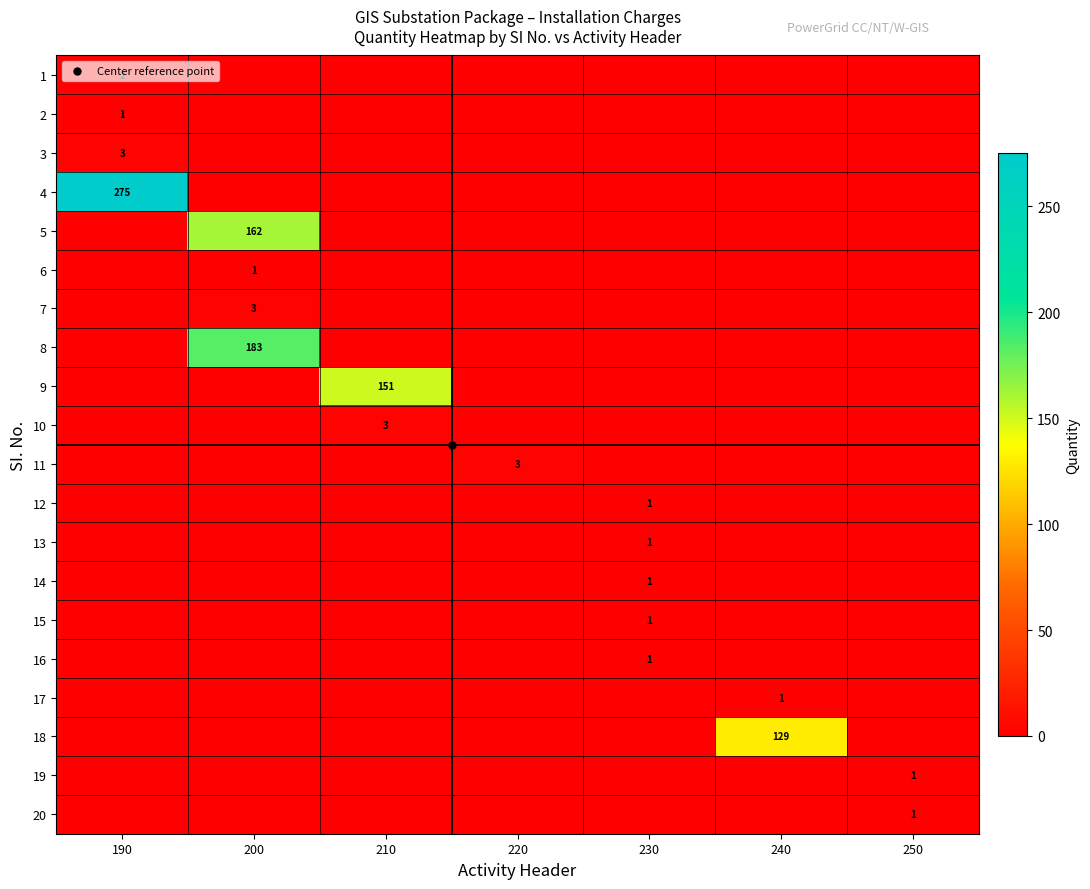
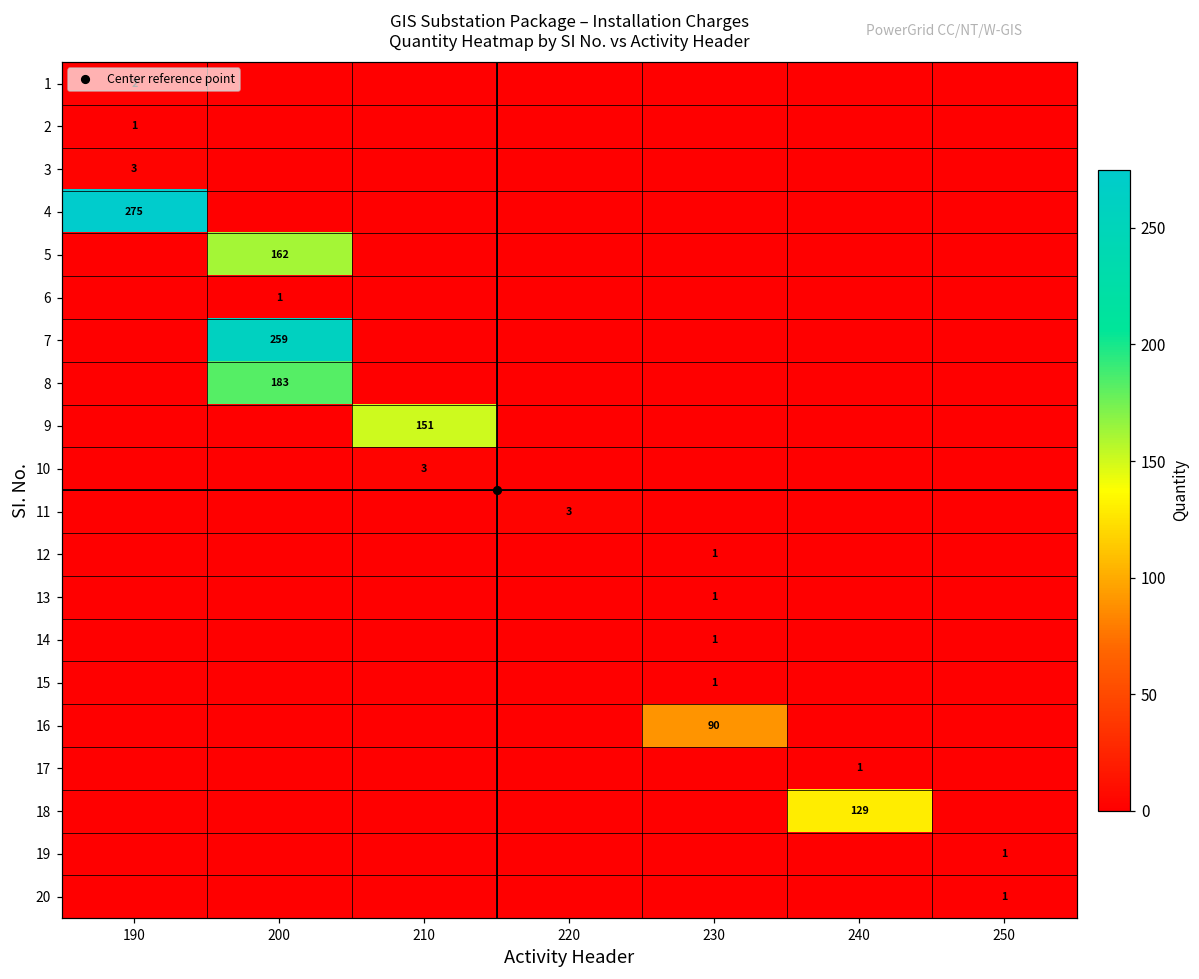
7, 200: 3 -> 259
16, 230: 1 -> 90
